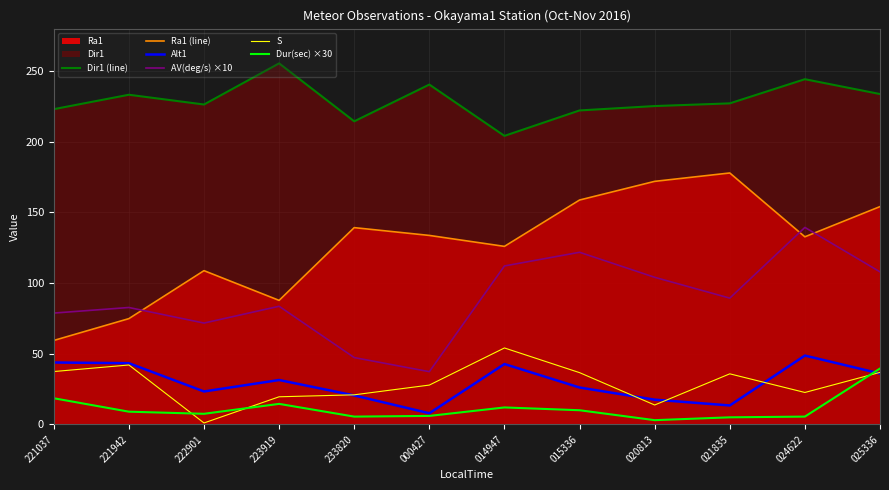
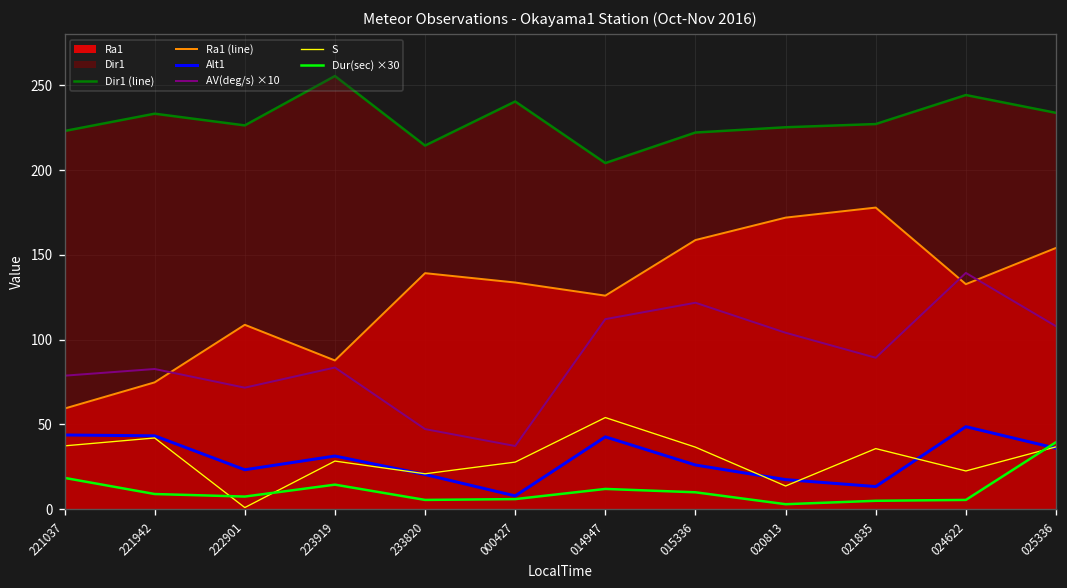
S, 223919: 20 -> 28
